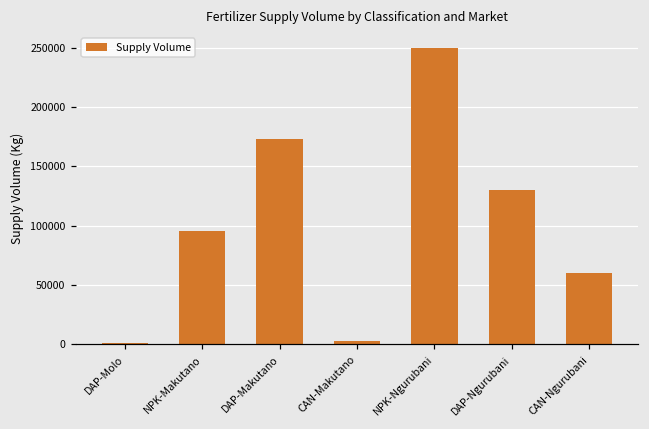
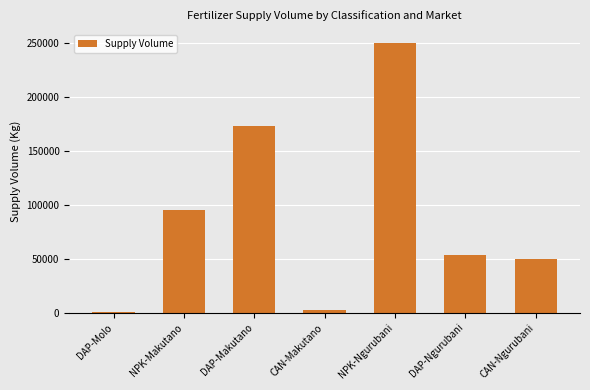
DAP-Ngurubani: 130000 -> 54000
CAN-Ngurubani: 60000 -> 50000
